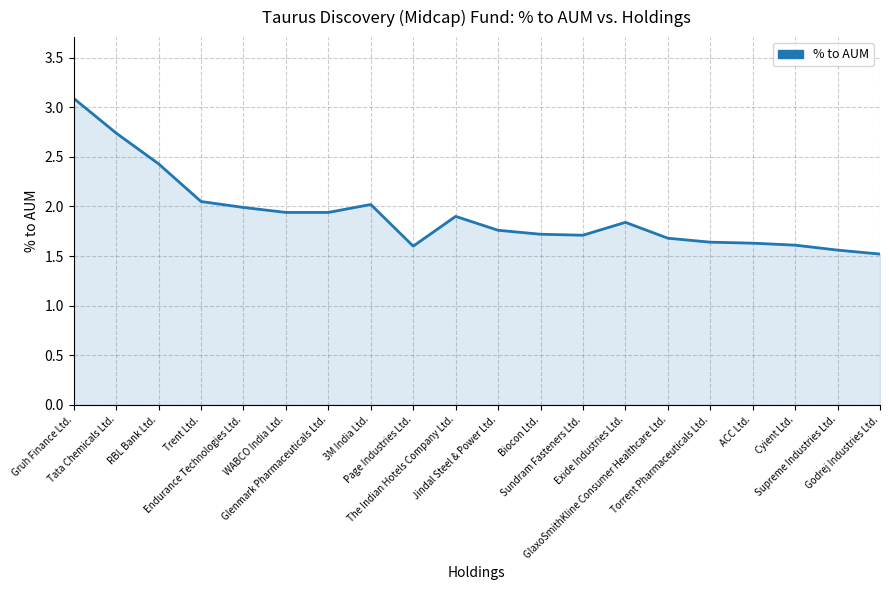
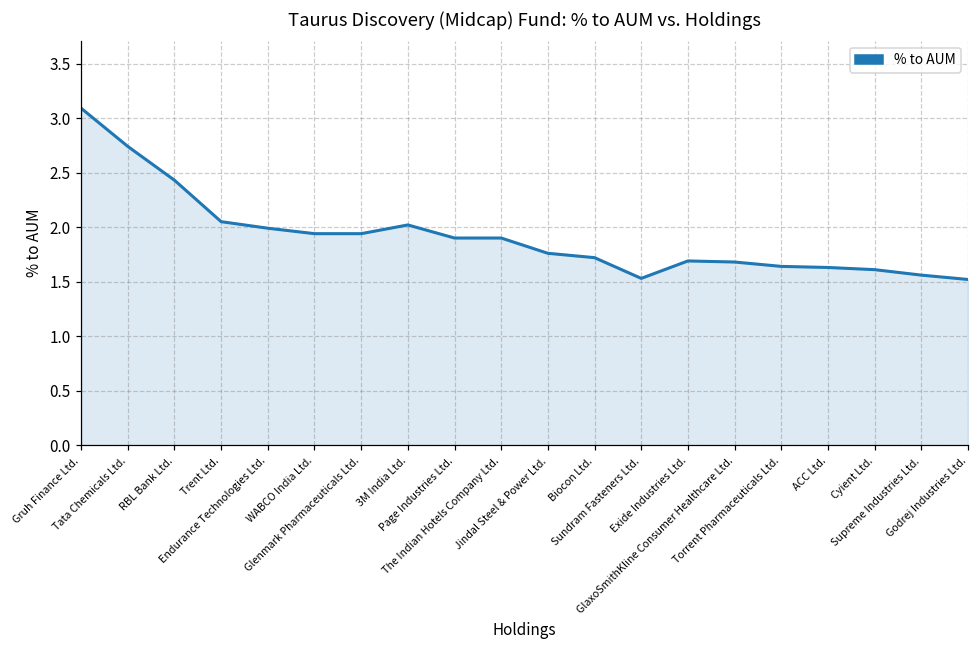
Page Industries Ltd.: 1.6 -> 1.9
Sundram Fasteners Ltd.: 1.7 -> 1.5
Exide Industries Ltd.: 1.8 -> 1.7
